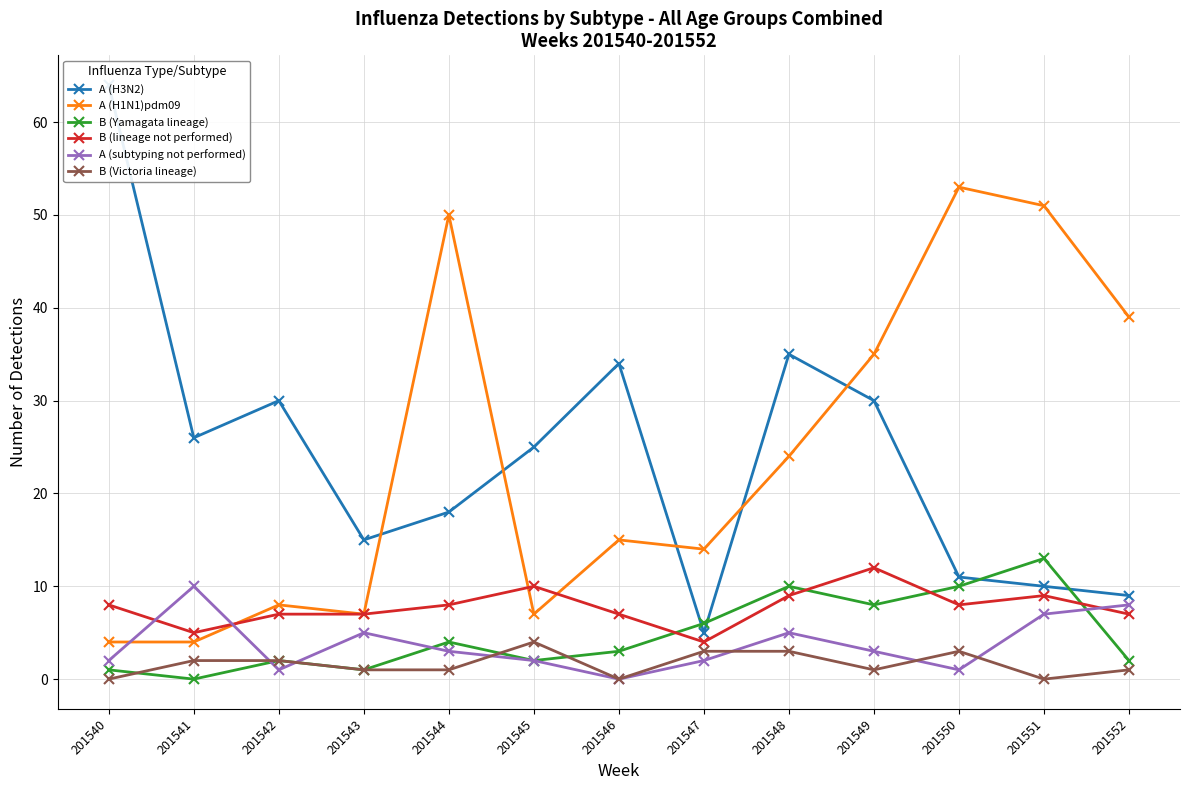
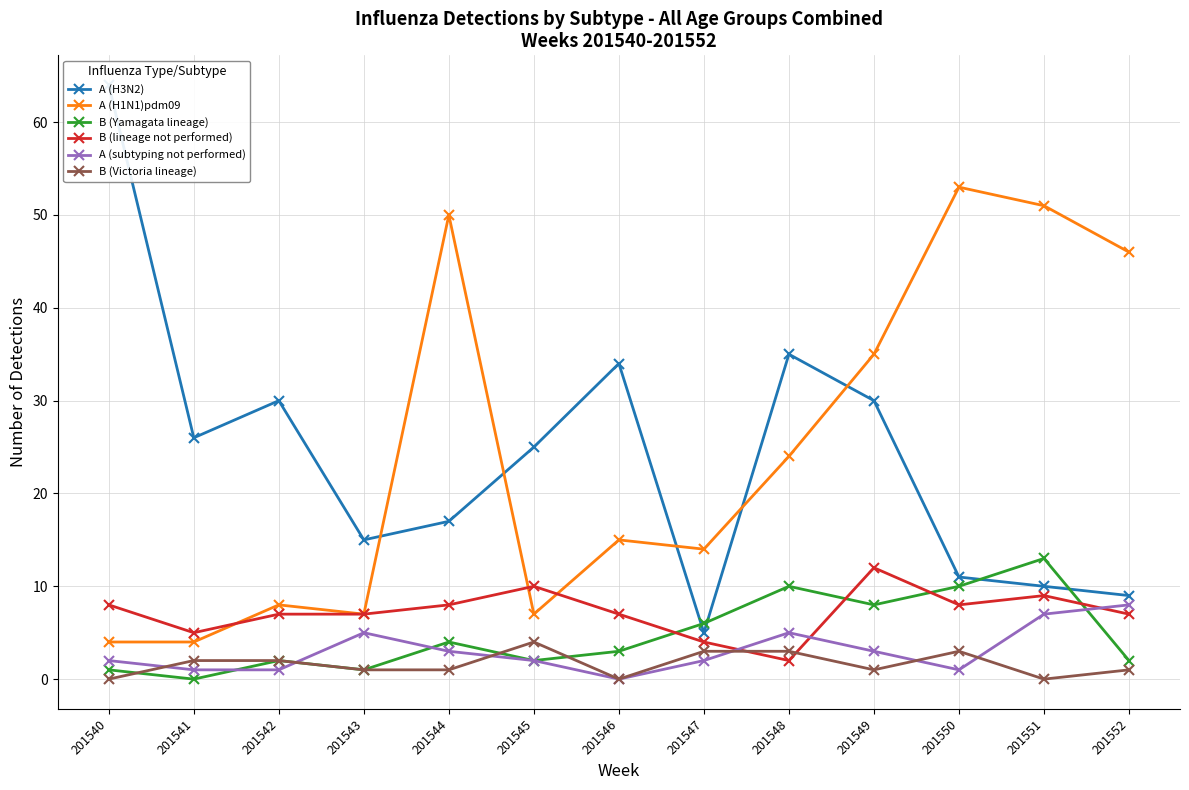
A (subtyping not performed), 201541: 10 -> 1
A (H3N2), 201544: 18 -> 17
B (lineage not performed), 201548: 9 -> 2
A (H1N1)pdm09, 201552: 39 -> 46
